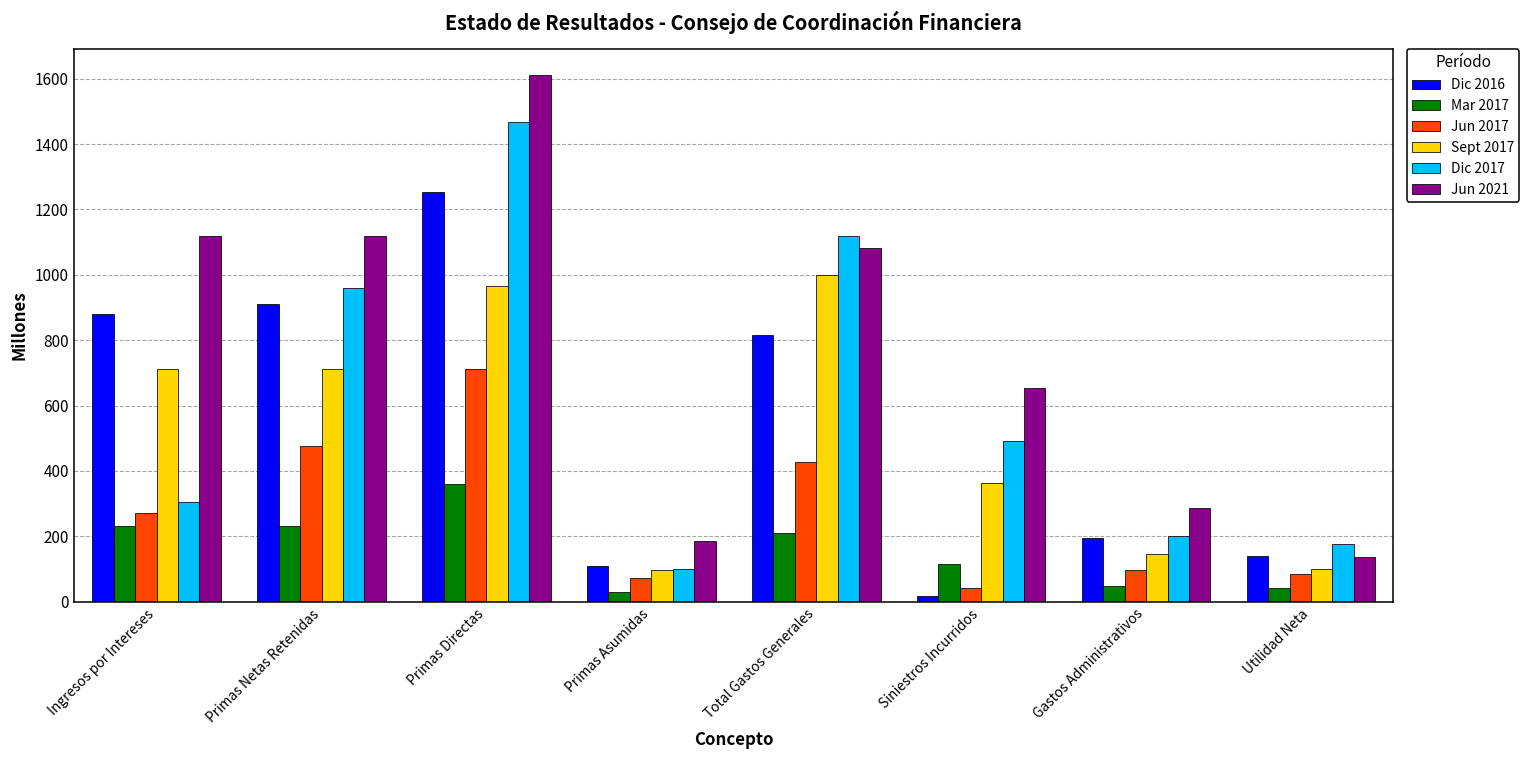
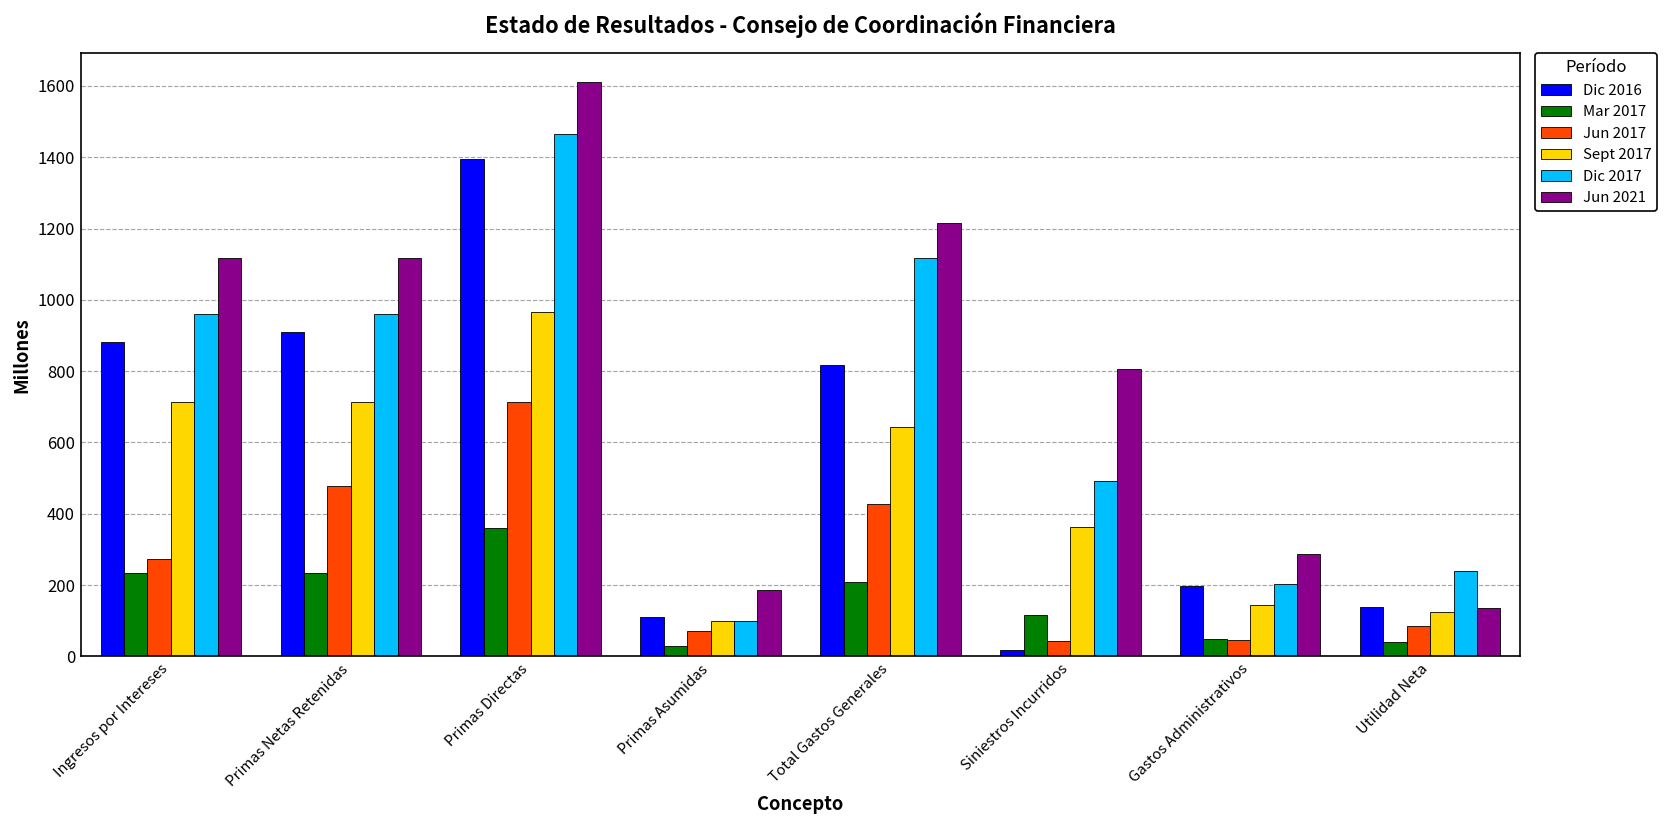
Dic 2017, Ingresos por Intereses: 310 -> 960
Dic 2016, Primas Directas: 1250 -> 1400
Sept 2017, Total Gastos Generales: 1000 -> 640
Jun 2021, Total Gastos Generales: 1080 -> 1220
Jun 2021, Siniestros Incurridos: 650 -> 810
Jun 2017, Gastos Administrativos: 100 -> 50
Sept 2017, Utilidad Neta: 100 -> 130
Dic 2017, Utilidad Neta: 180 -> 240
